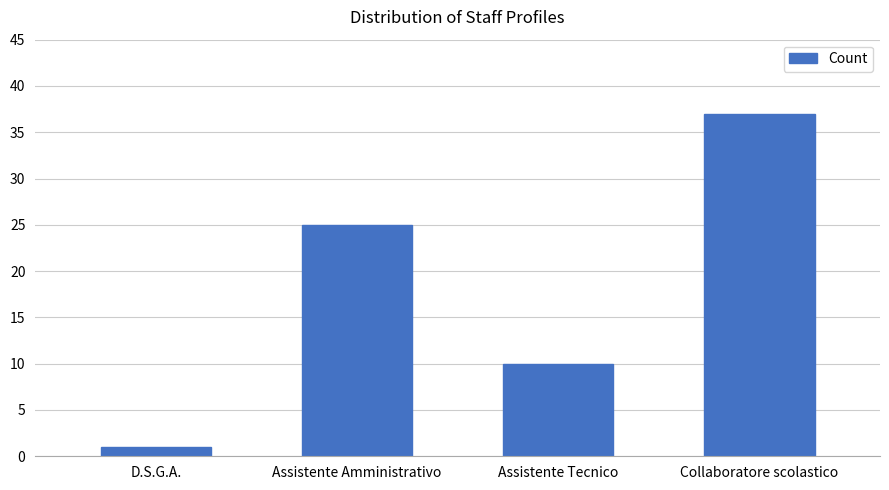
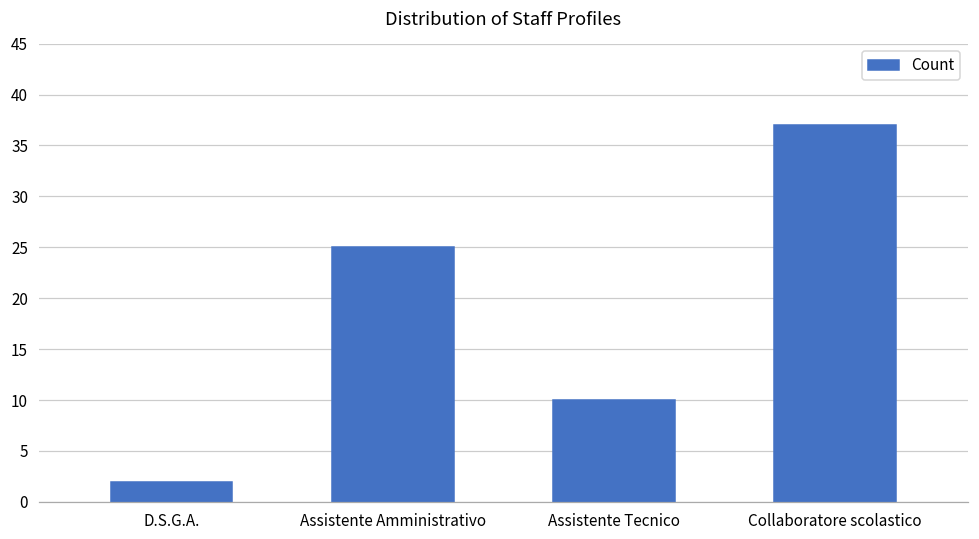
D.S.G.A.: 1 -> 2
